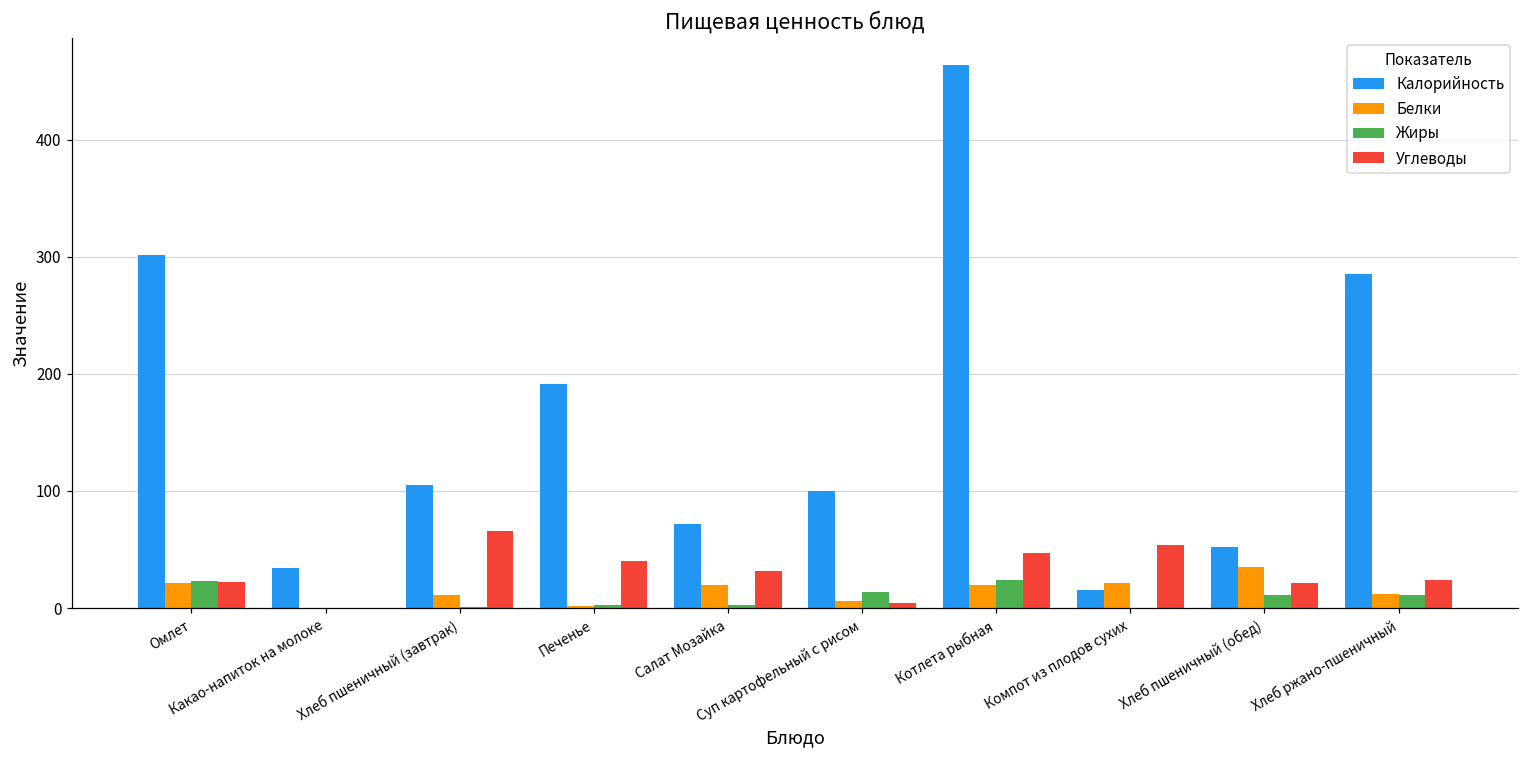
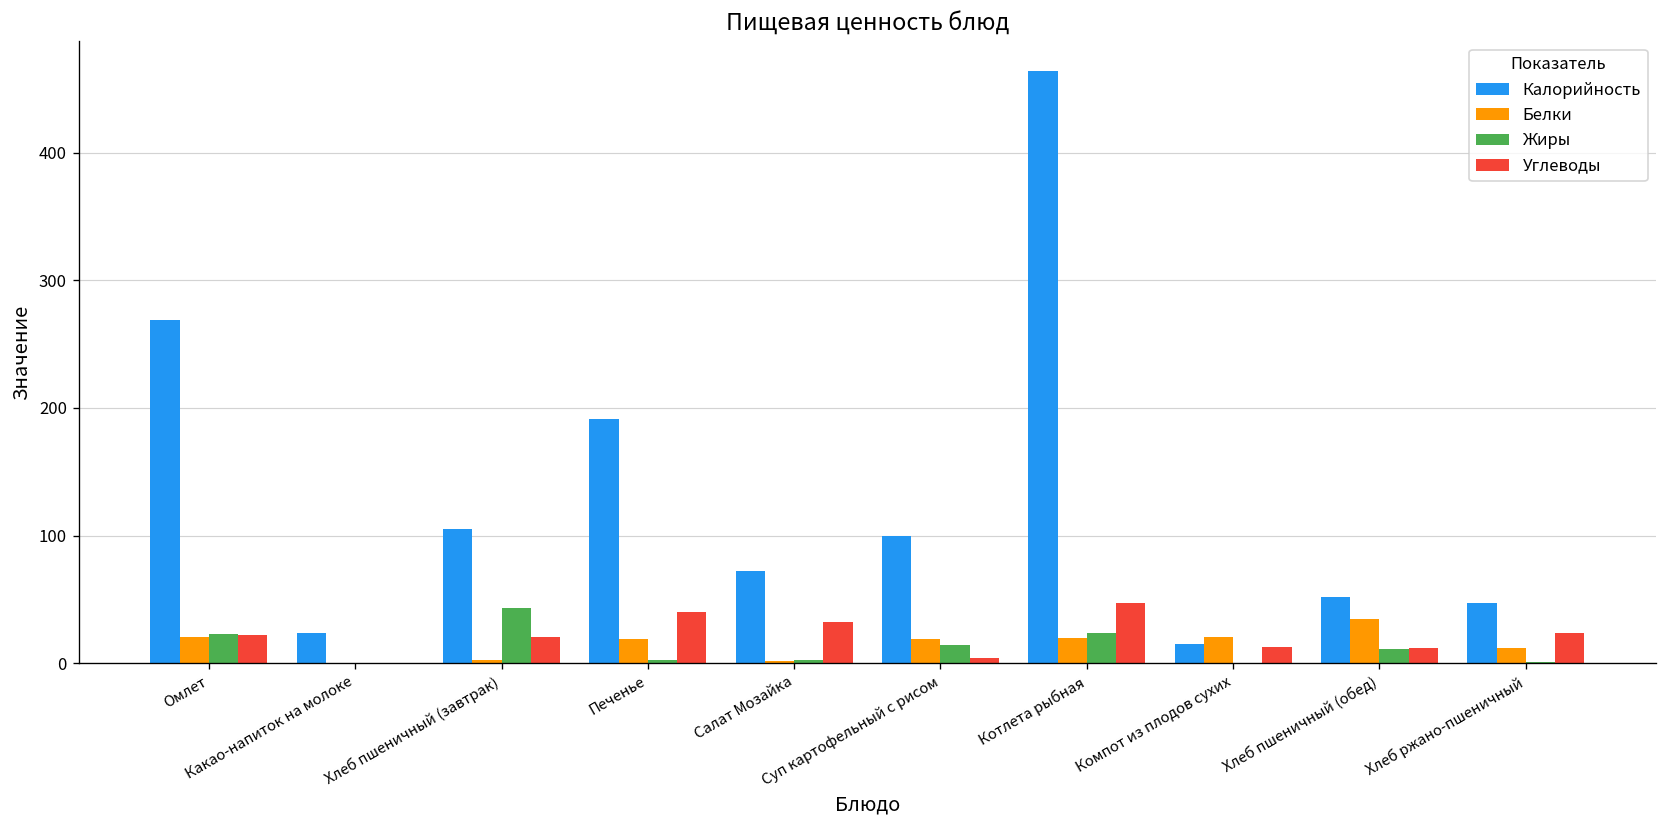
Калорийность, Омлет: 302 -> 269
Калорийность, Какао-напиток на молоке: 34 -> 24
Белки, Хлеб пшеничный (завтрак): 11 -> 3
Жиры, Хлеб пшеничный (завтрак): 1 -> 43
Углеводы, Хлеб пшеничный (завтрак): 66 -> 21
Белки, Печенье: 2 -> 19
Белки, Салат Мозайка: 20 -> 2
Белки, Суп картофельный с рисом: 6 -> 19
Углеводы, Компот из плодов сухих: 54 -> 13
Углеводы, Хлеб пшеничный (обед): 21 -> 12
Калорийность, Хлеб ржано-пшеничный: 285 -> 47
Жиры, Хлеб ржано-пшеничный: 11 -> 1
